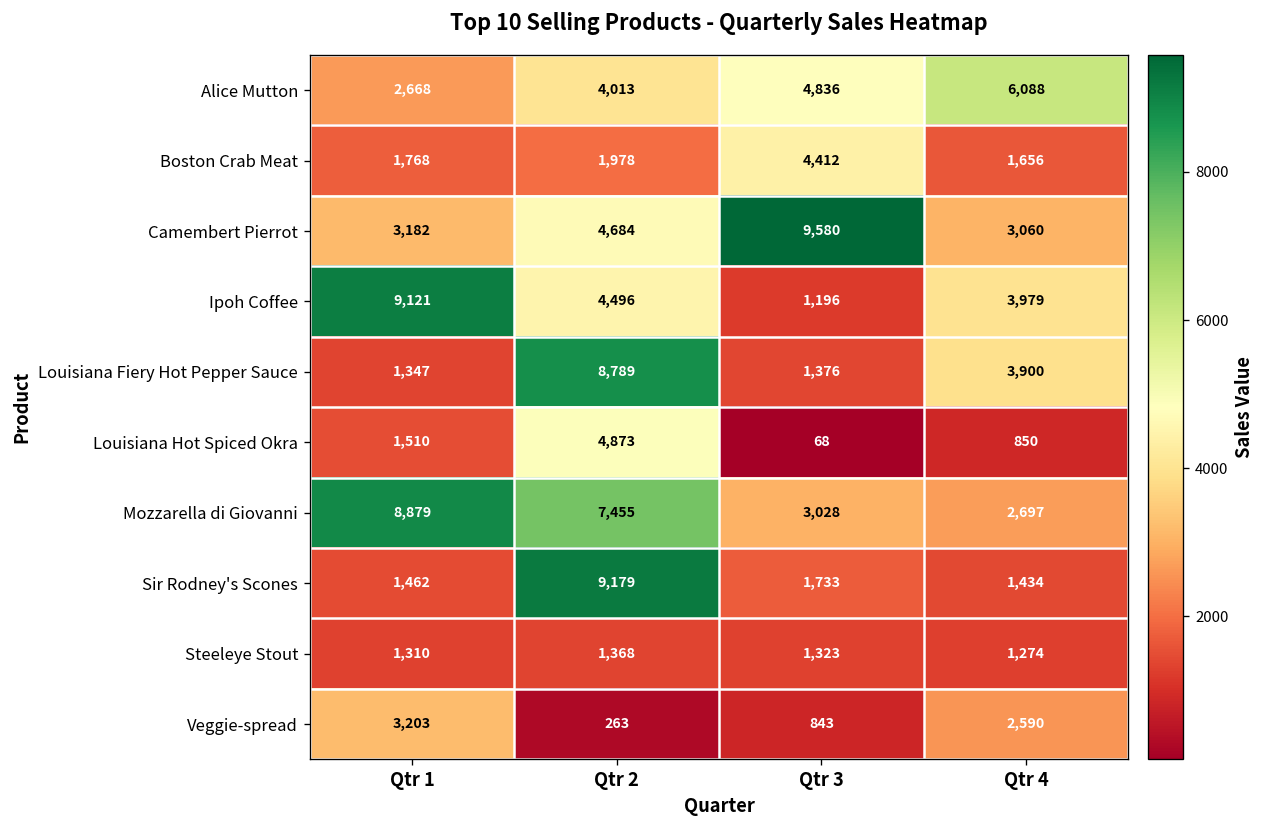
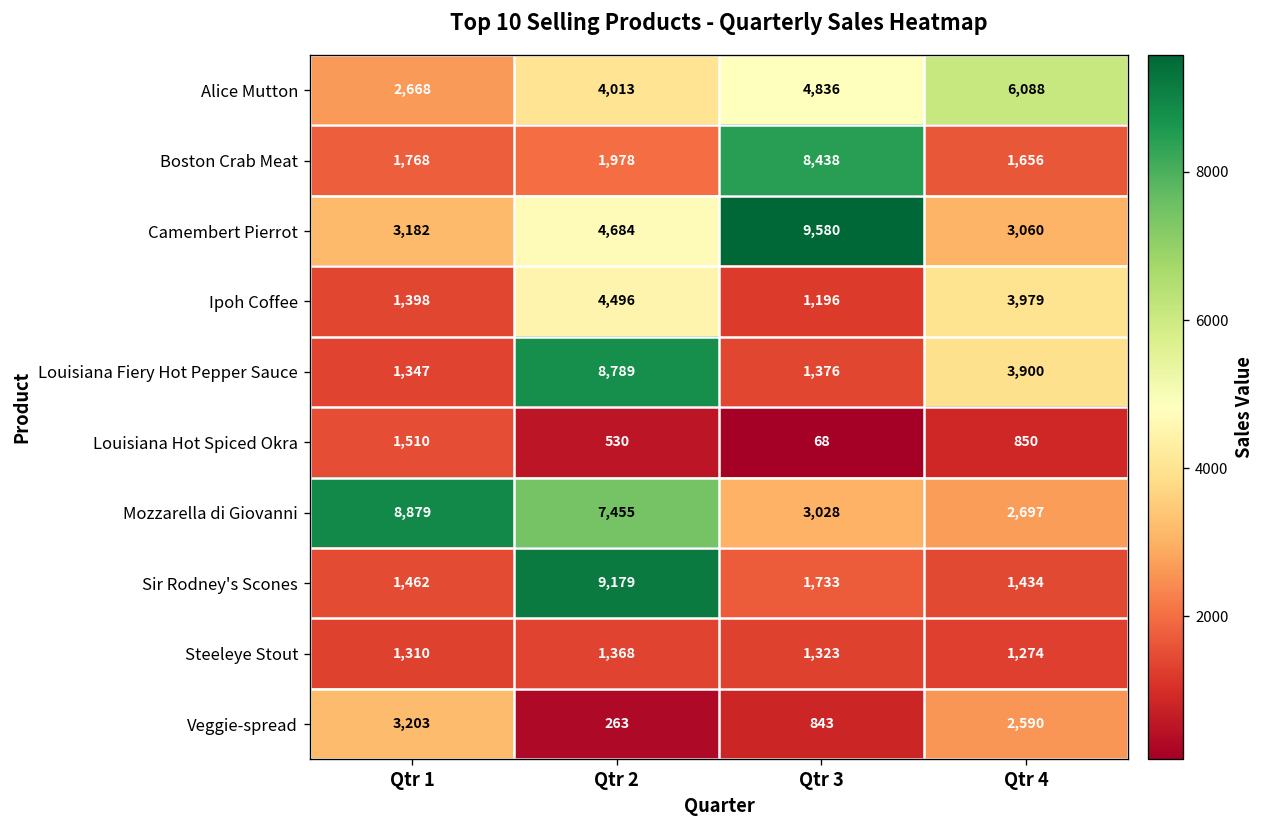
Boston Crab Meat, Qtr 3: 4,412 -> 8,438
Ipoh Coffee, Qtr 1: 9,121 -> 1,398
Louisiana Hot Spiced Okra, Qtr 2: 4,873 -> 530
